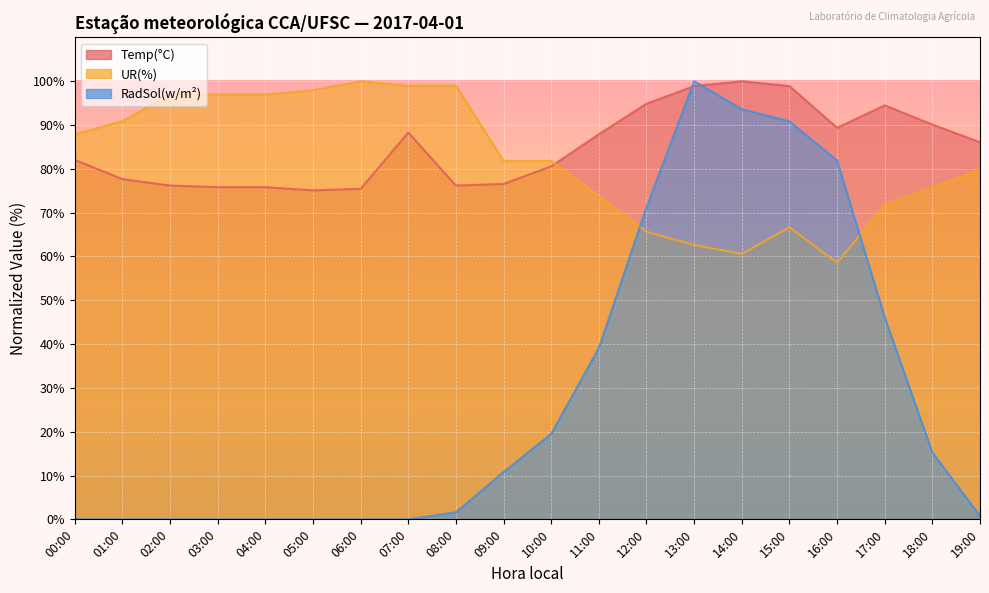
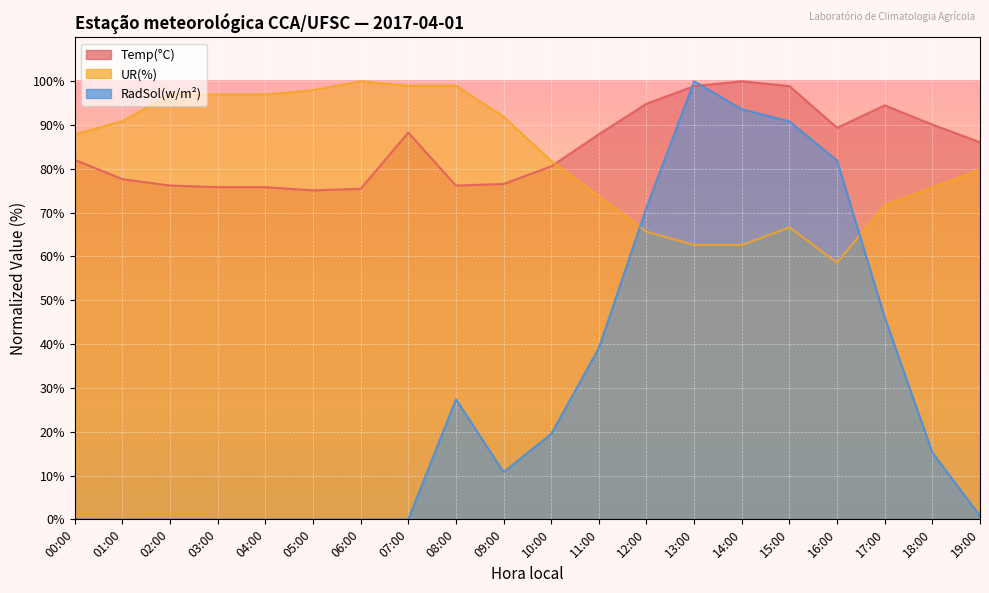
RadSol(w/m²), 08:00: 2% -> 27%
UR(%), 09:00: 82% -> 92%
UR(%), 14:00: 61% -> 63%
